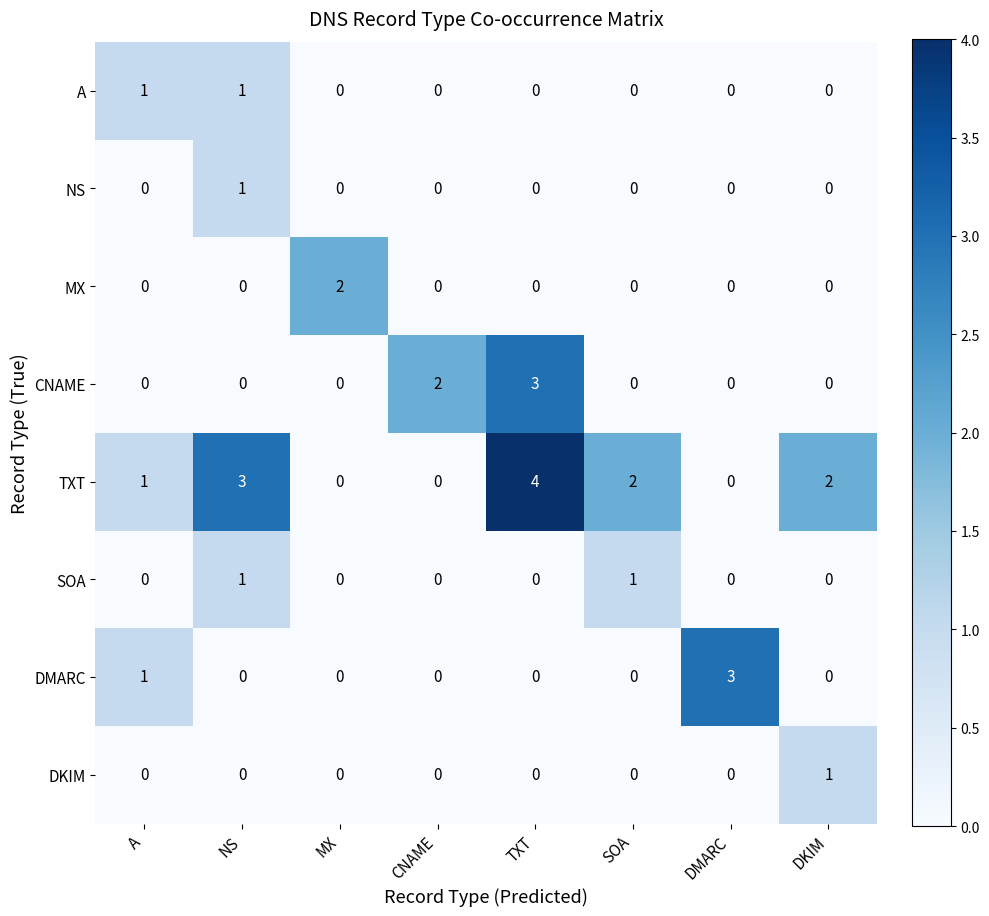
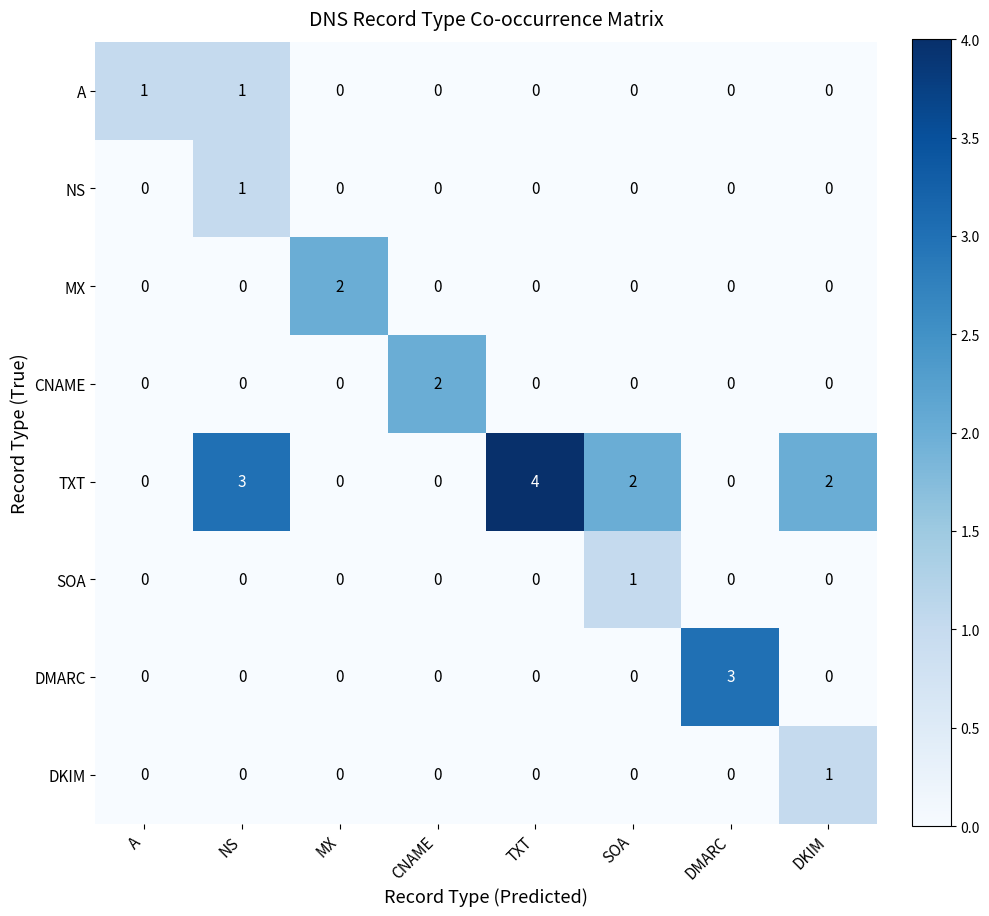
CNAME, TXT: 3 -> 0
TXT, A: 1 -> 0
SOA, NS: 1 -> 0
DMARC, A: 1 -> 0
